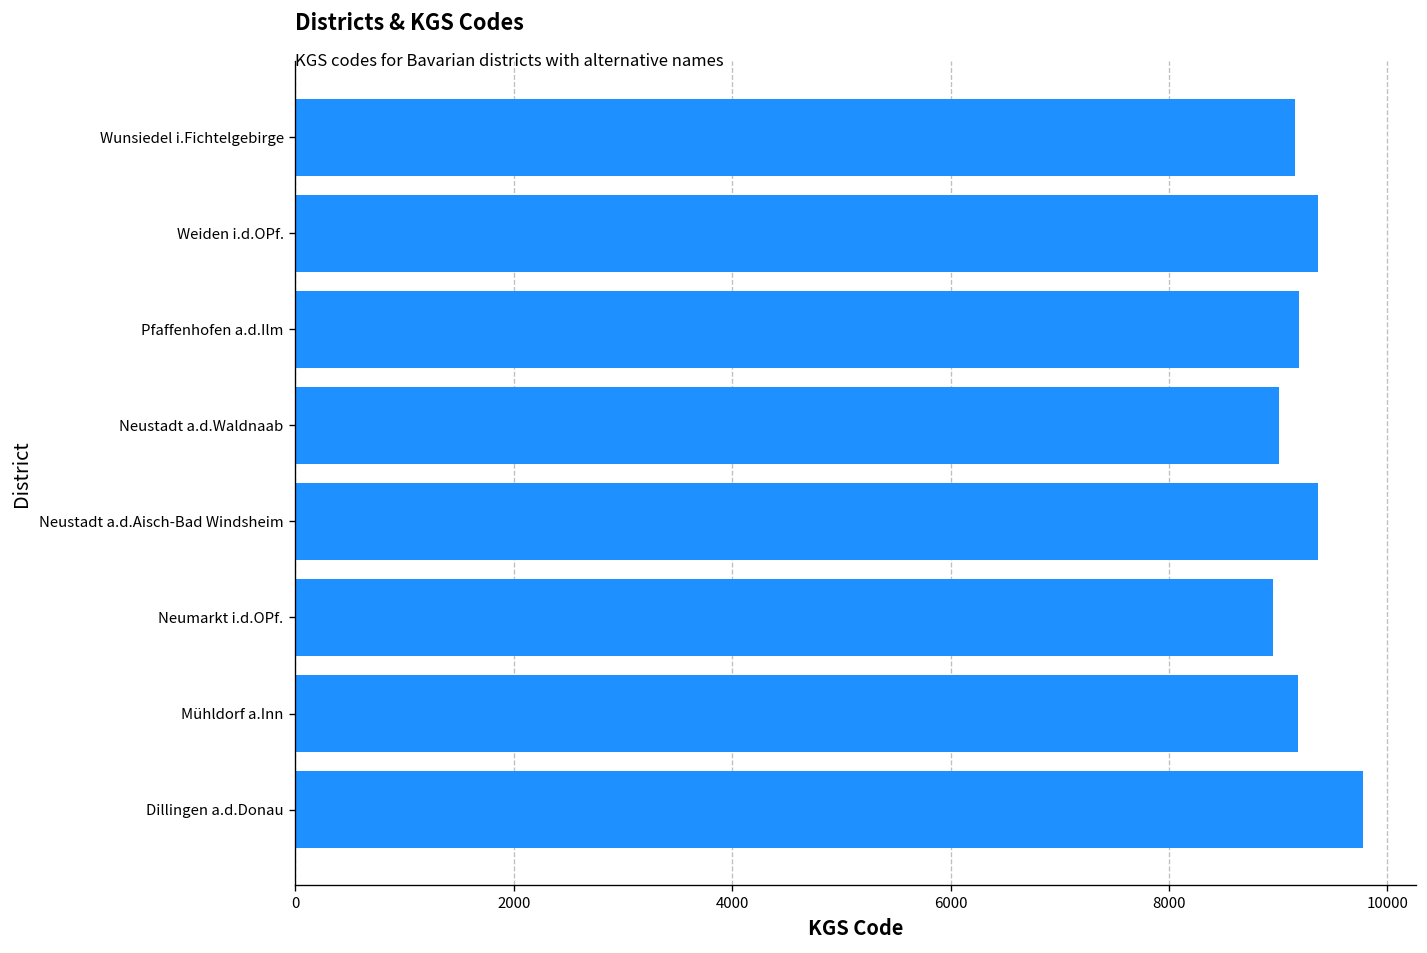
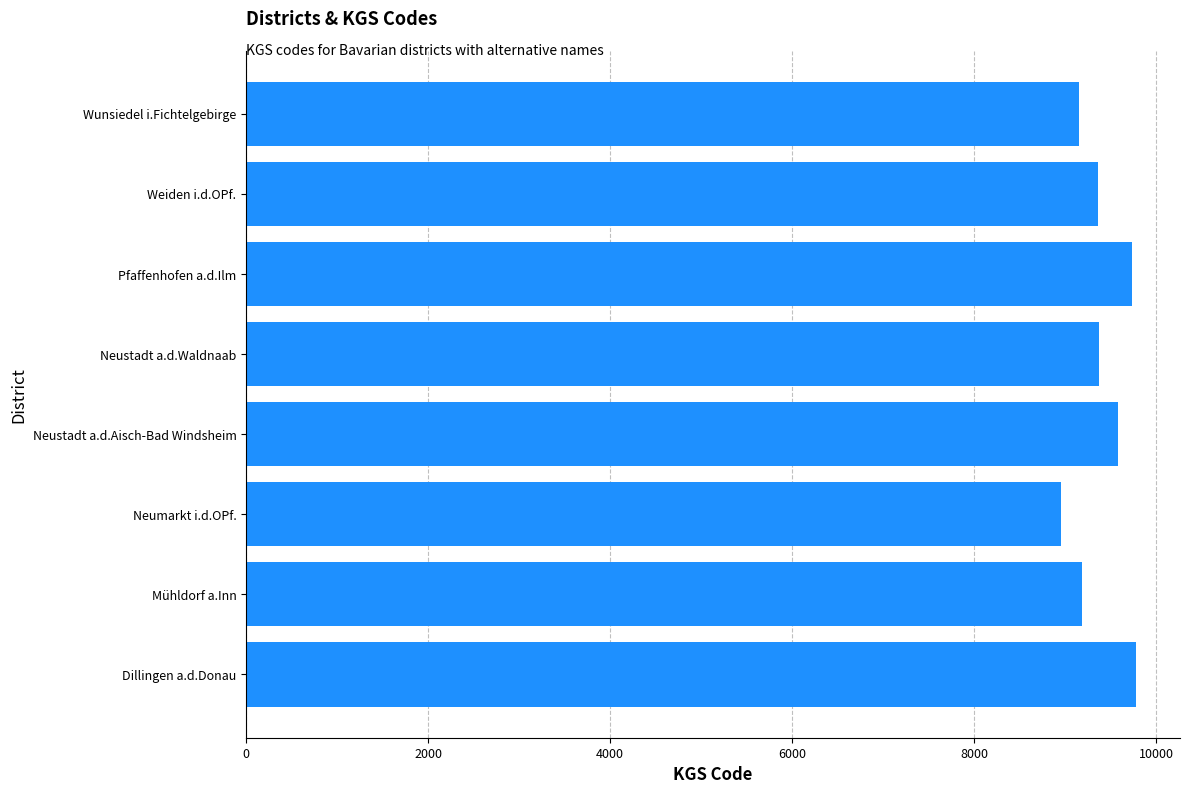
Pfaffenhofen a.d.Ilm: 9200 -> 9700
Neustadt a.d.Waldnaab: 9000 -> 9400
Neustadt a.d.Aisch-Bad Windsheim: 9400 -> 9600
